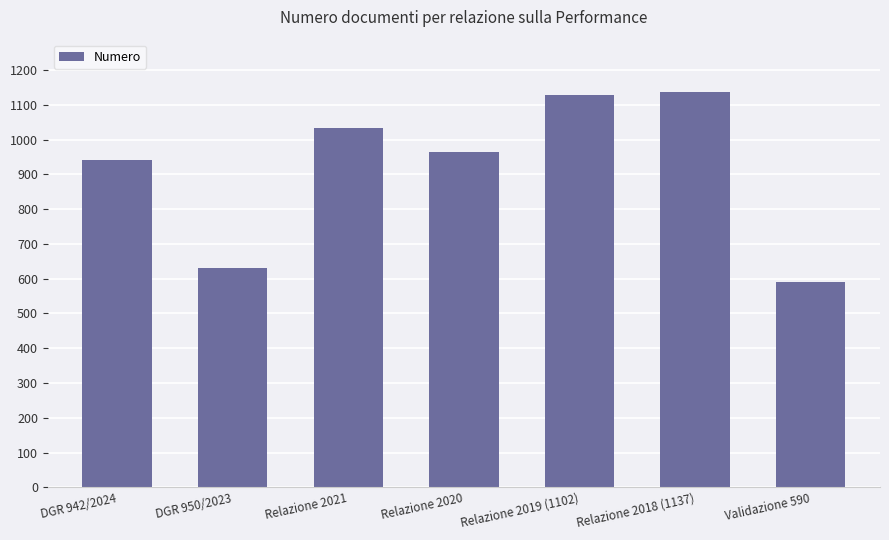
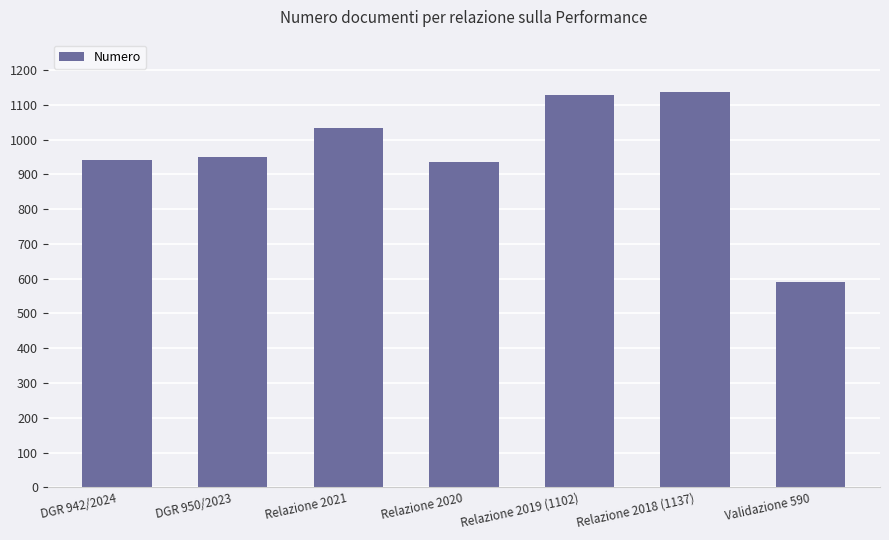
DGR 950/2023: 630 -> 950
Relazione 2020: 970 -> 930
